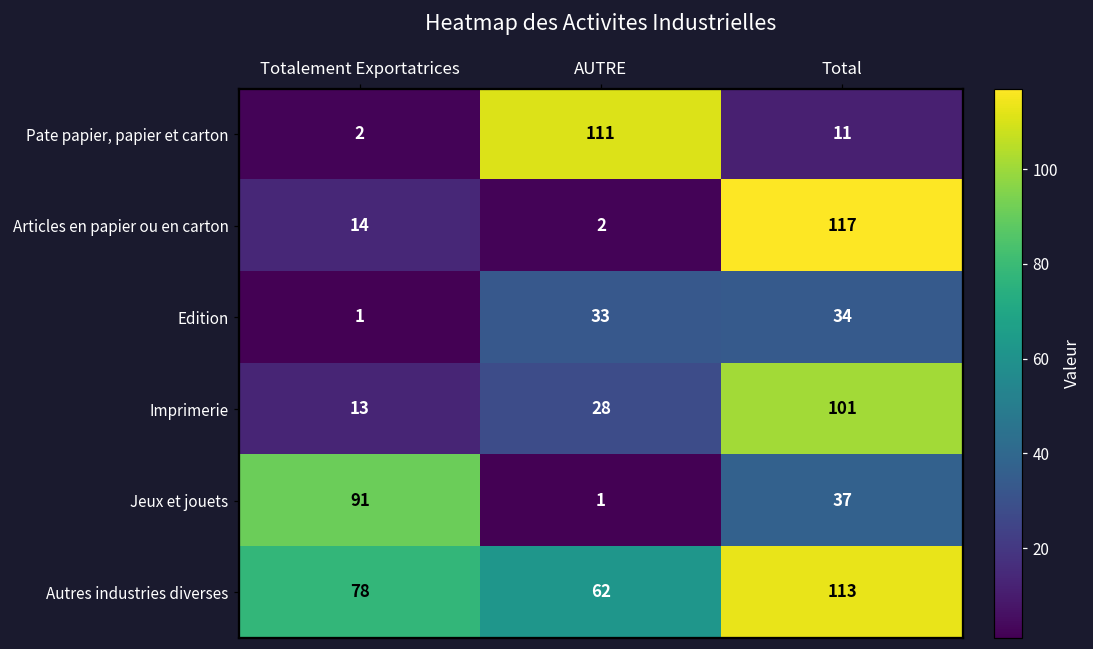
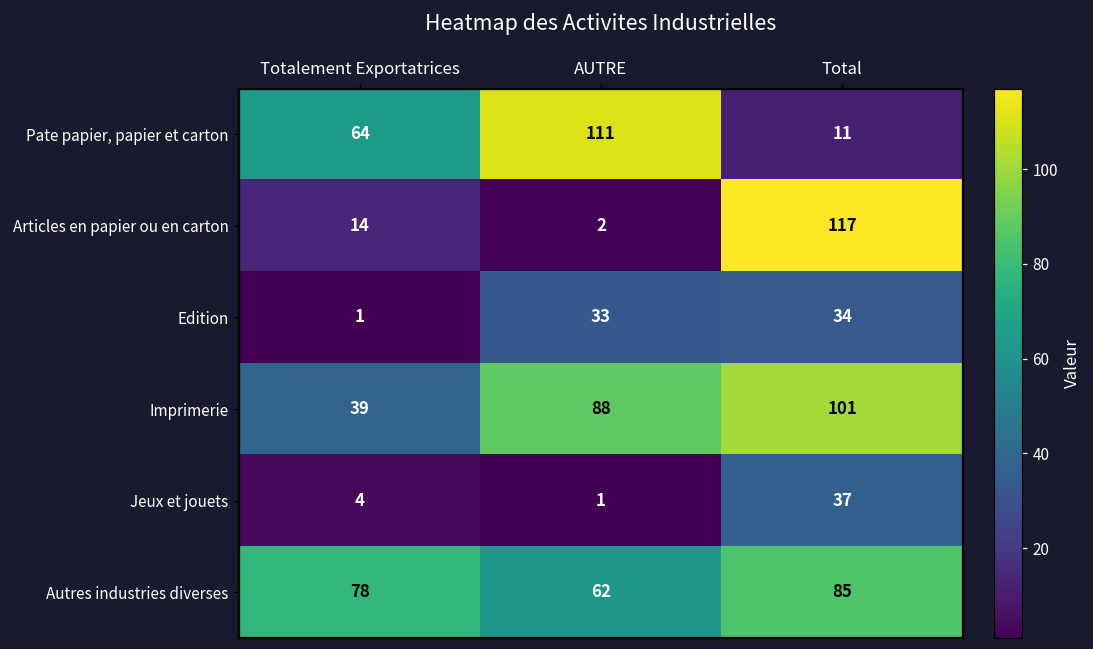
Pate papier, papier et carton, Totalement Exportatrices: 2 -> 64
Imprimerie, Totalement Exportatrices: 13 -> 39
Imprimerie, AUTRE: 28 -> 88
Jeux et jouets, Totalement Exportatrices: 91 -> 4
Autres industries diverses, Total: 113 -> 85
